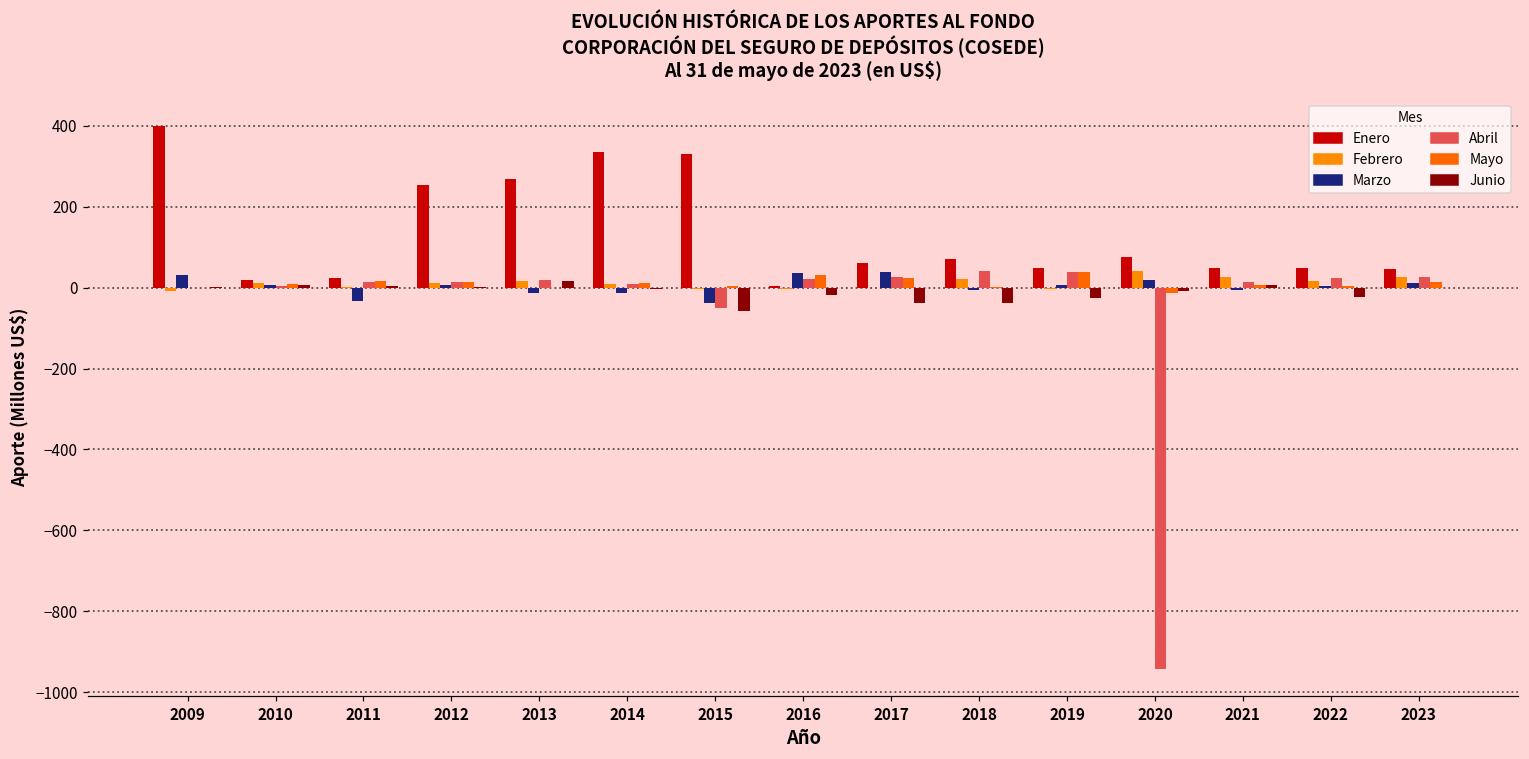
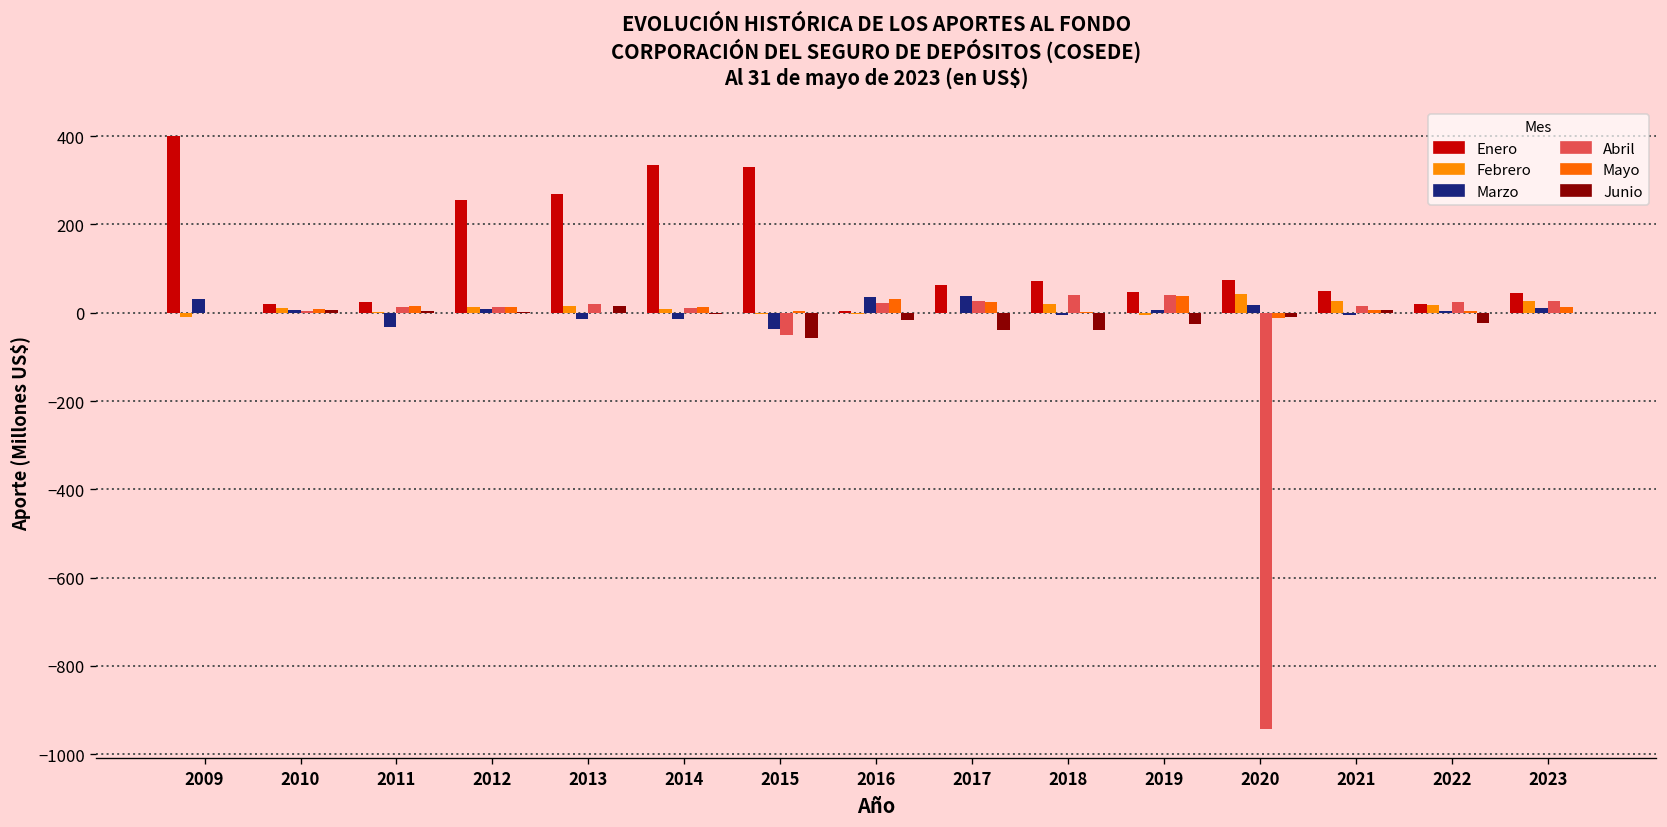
Enero, 2022: 50 -> 20
